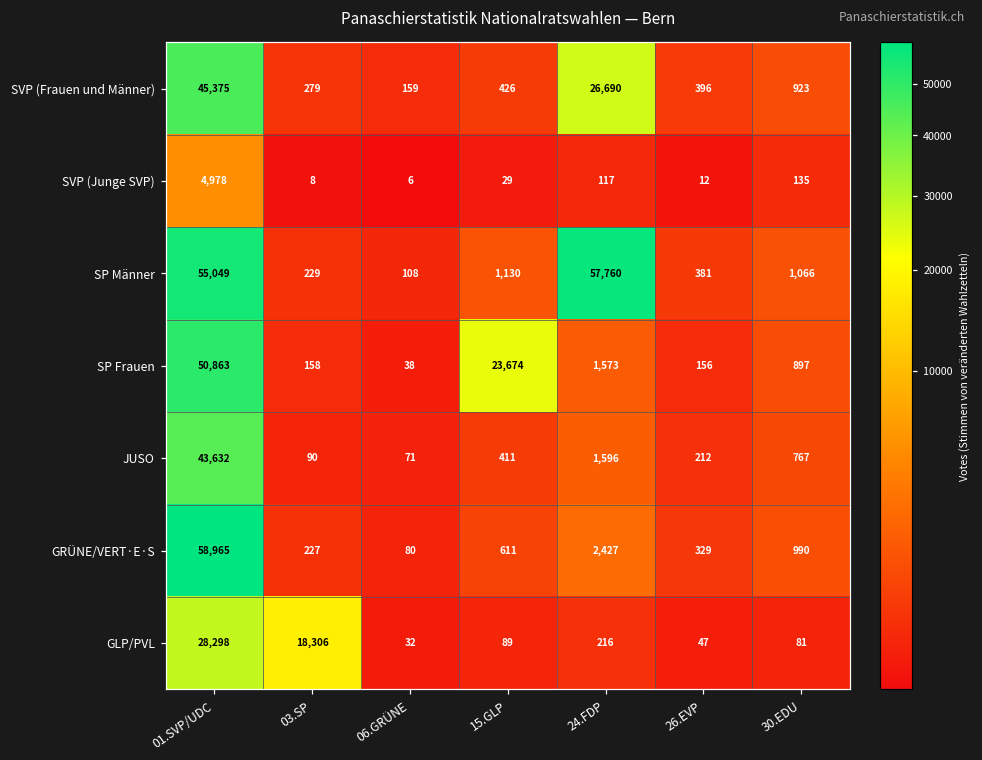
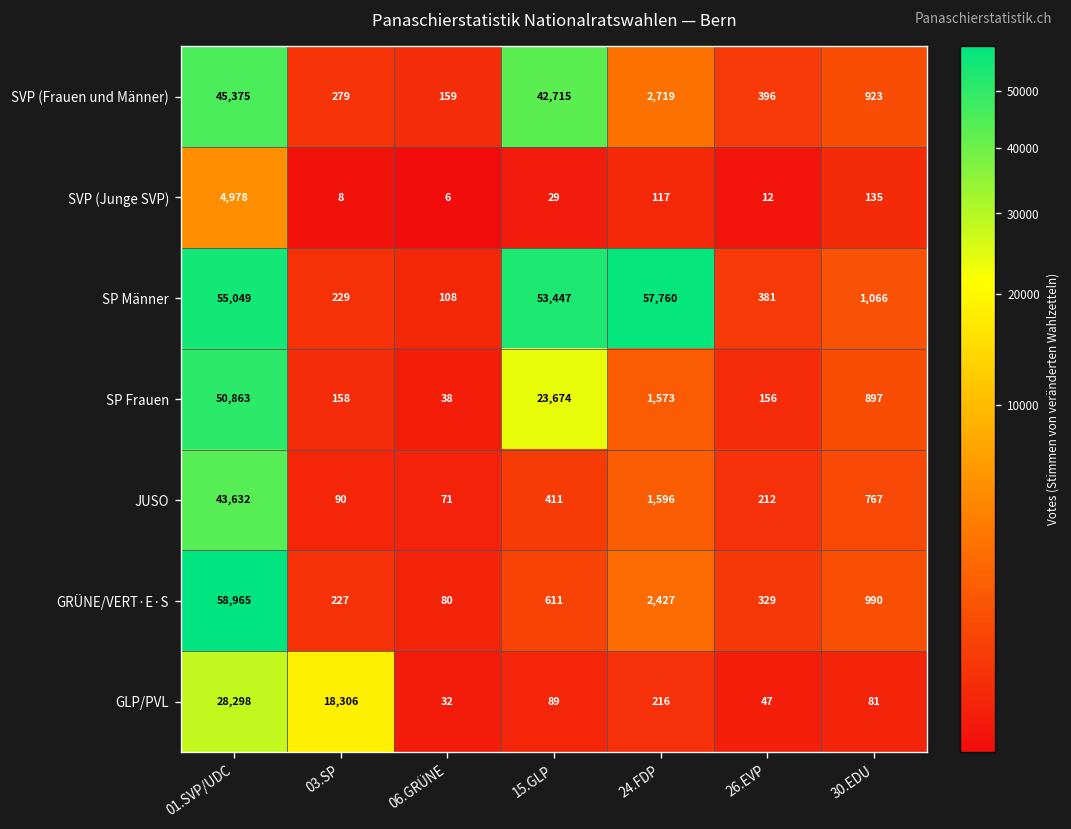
SVP (Frauen und Männer), 15.GLP: 426 -> 42,715
SVP (Frauen und Männer), 24.FDP: 26,690 -> 2,719
SP Männer, 15.GLP: 1,130 -> 53,447
